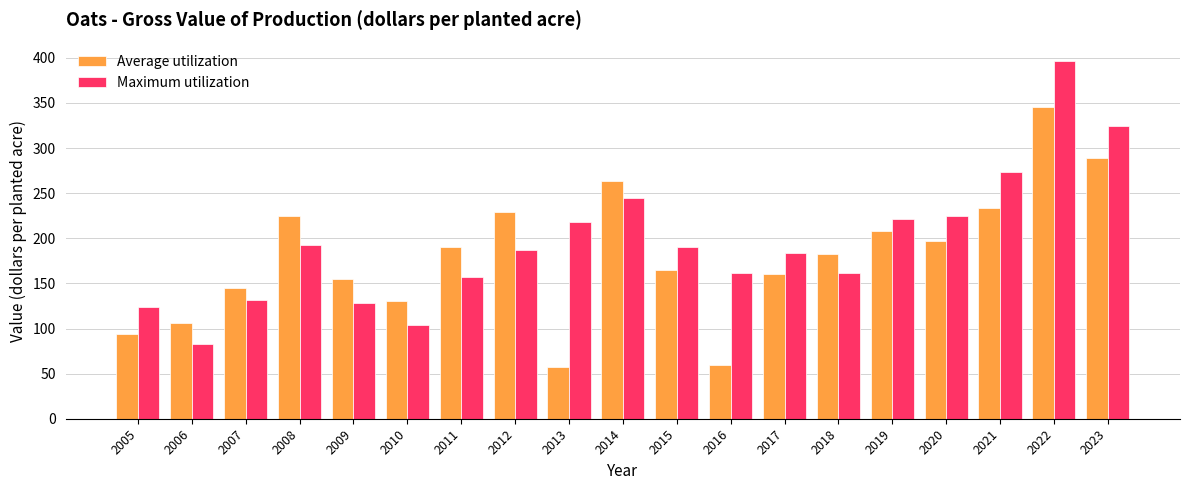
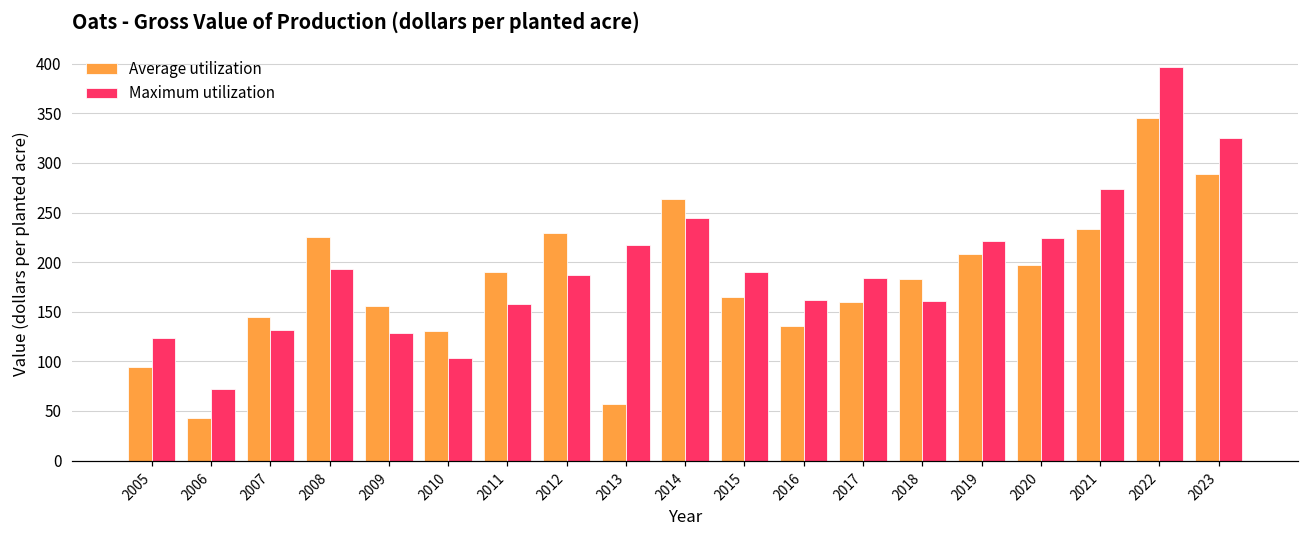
Average utilization, 2006: 110 -> 40
Maximum utilization, 2006: 80 -> 70
Average utilization, 2016: 60 -> 140
